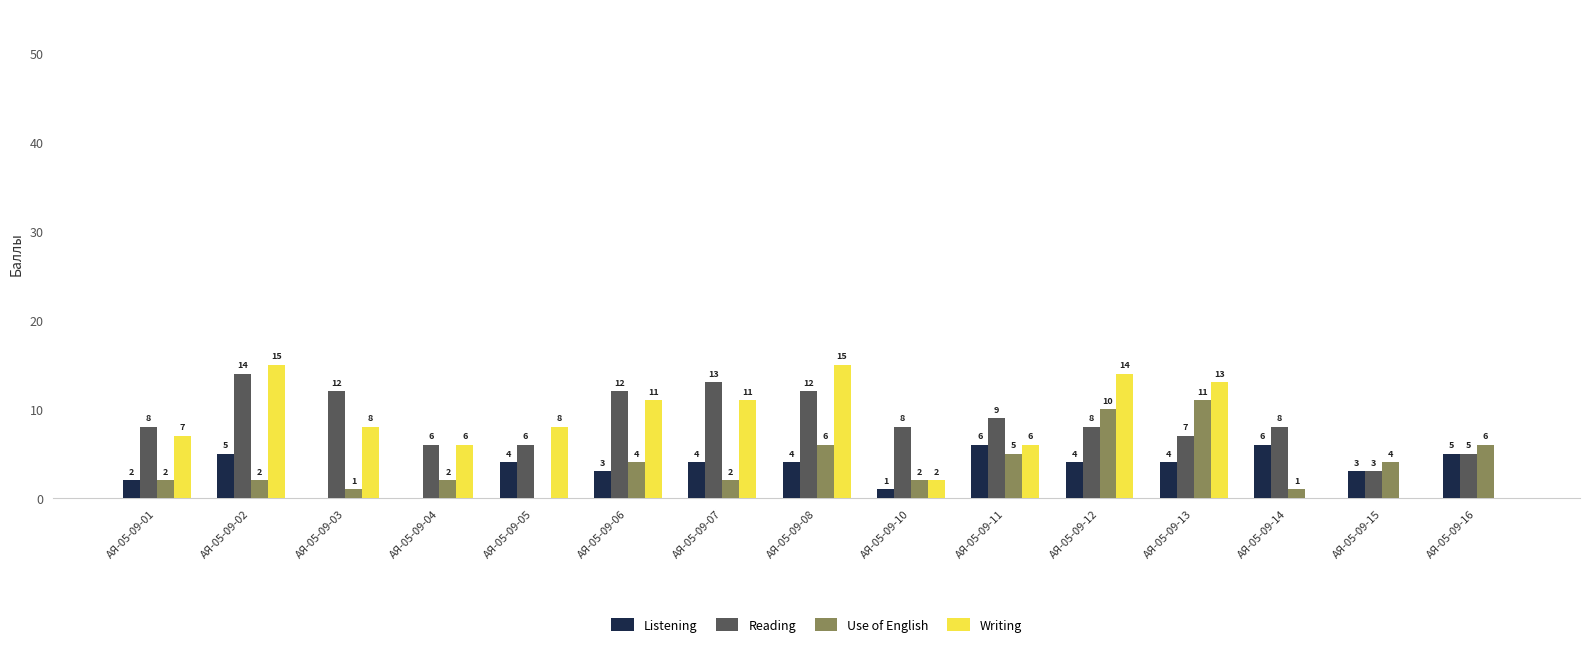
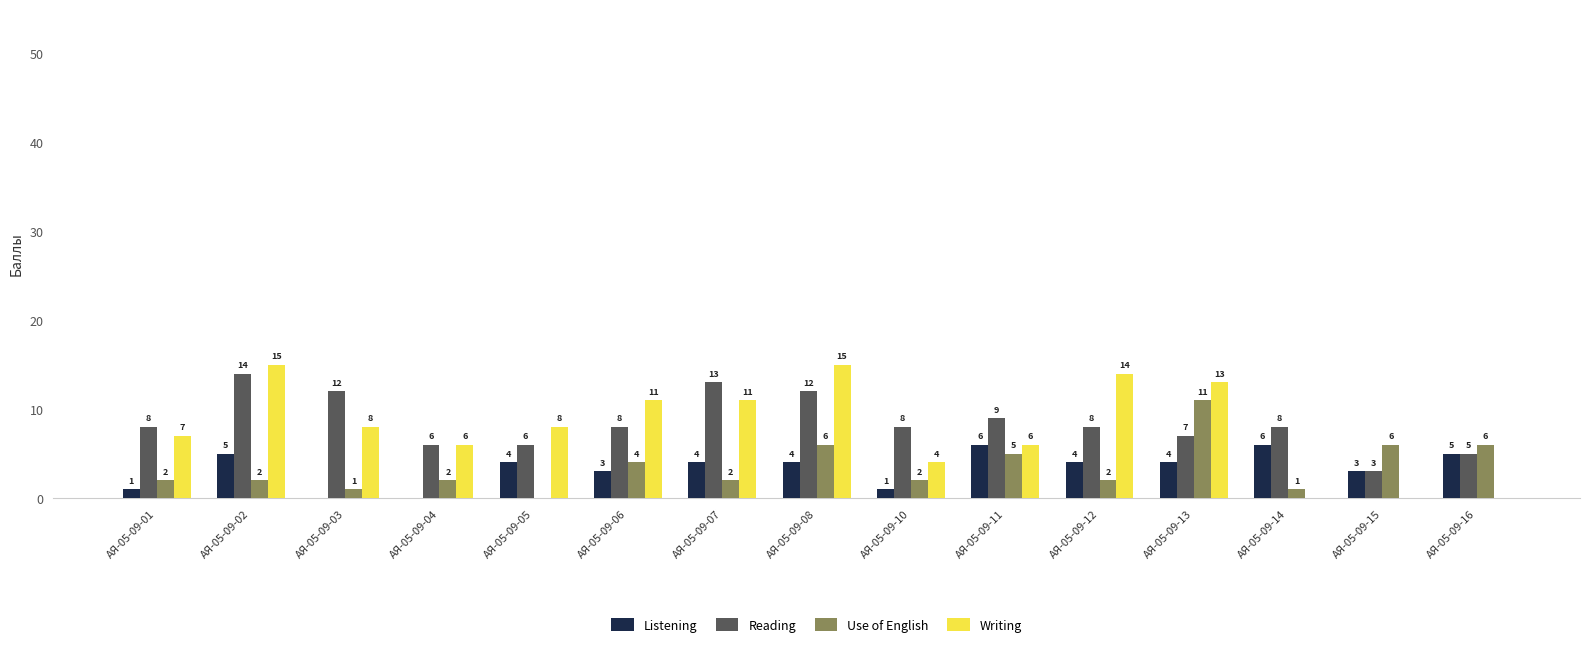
Listening, АЯ-05-09-01: 2 -> 1
Reading, АЯ-05-09-06: 12 -> 8
Writing, АЯ-05-09-10: 2 -> 4
Use of English, АЯ-05-09-12: 10 -> 2
Use of English, АЯ-05-09-15: 4 -> 6
